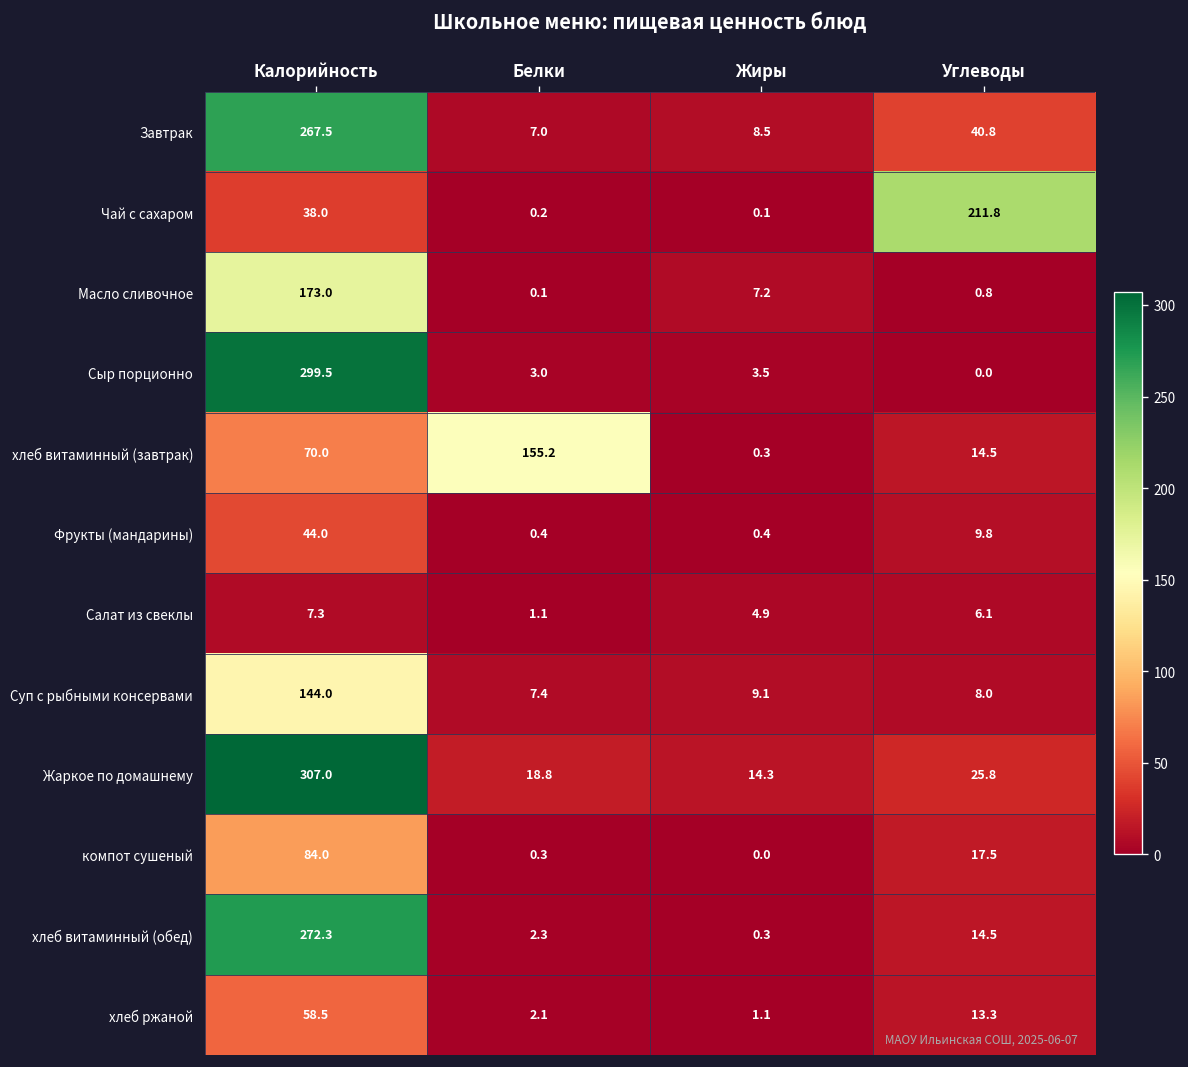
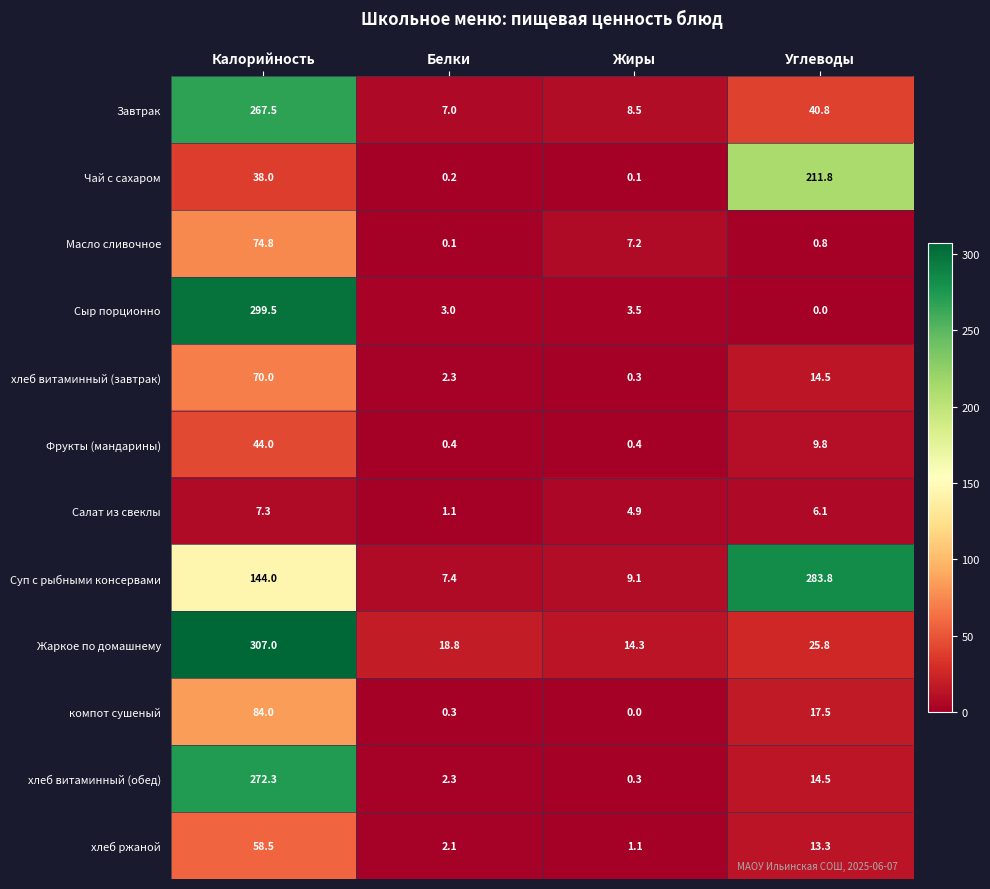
Масло сливочное, Калорийность: 173.0 -> 74.8
хлеб витаминный (завтрак), Белки: 155.2 -> 2.3
Суп с рыбными консервами, Углеводы: 8.0 -> 283.8
